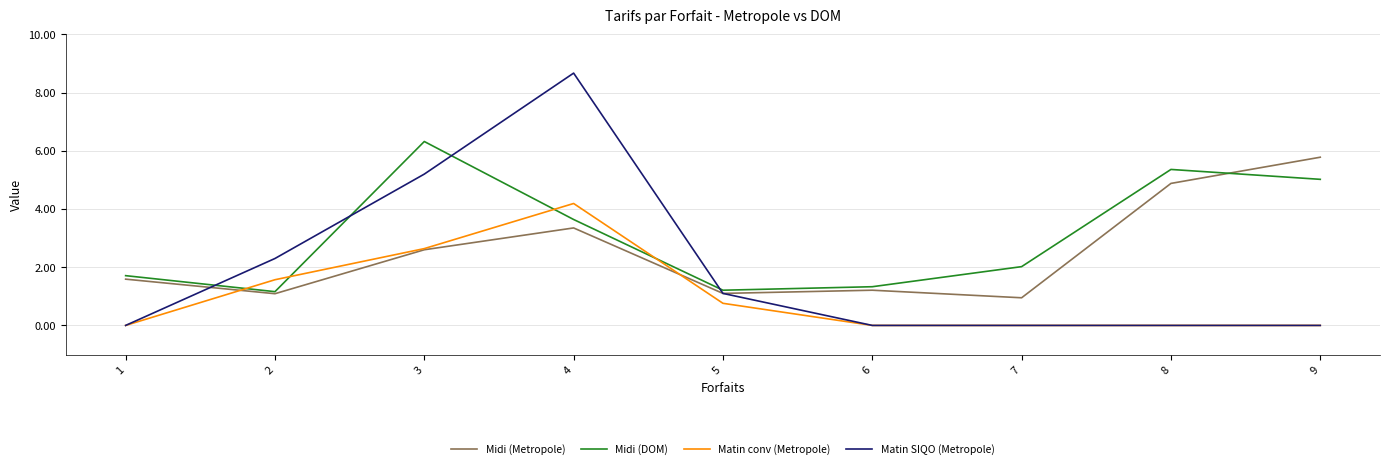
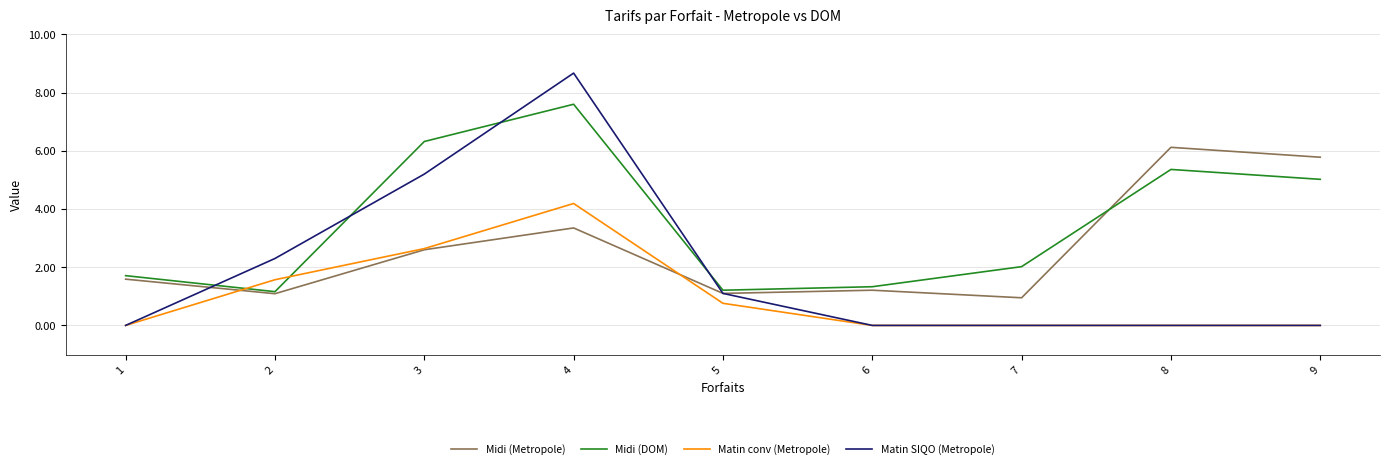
Midi (DOM), 4: 3.6 -> 7.6
Midi (Metropole), 8: 4.9 -> 6.1
